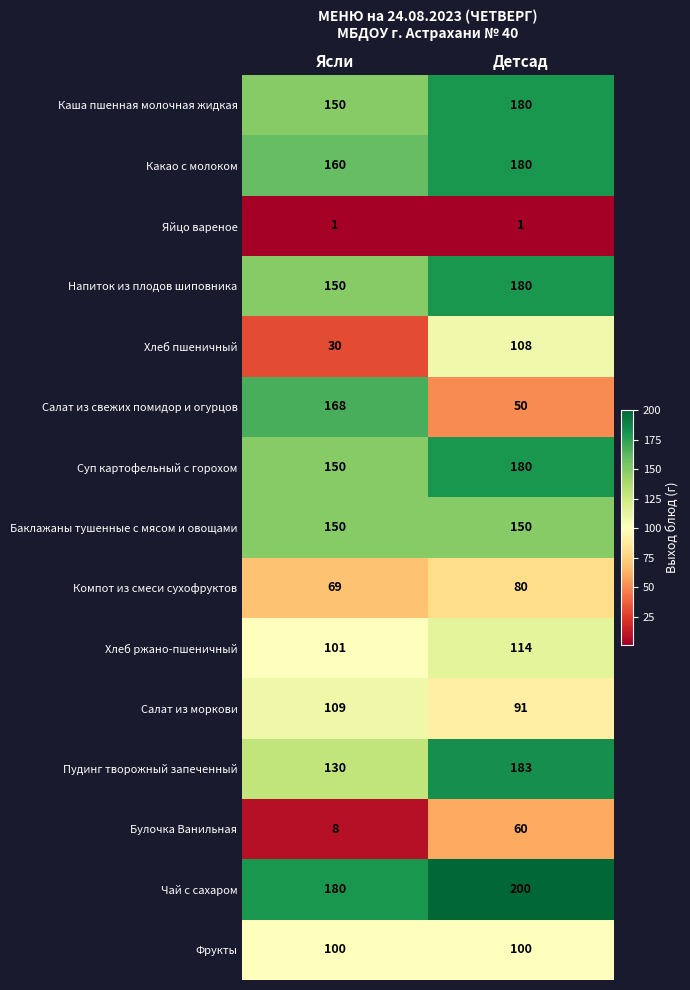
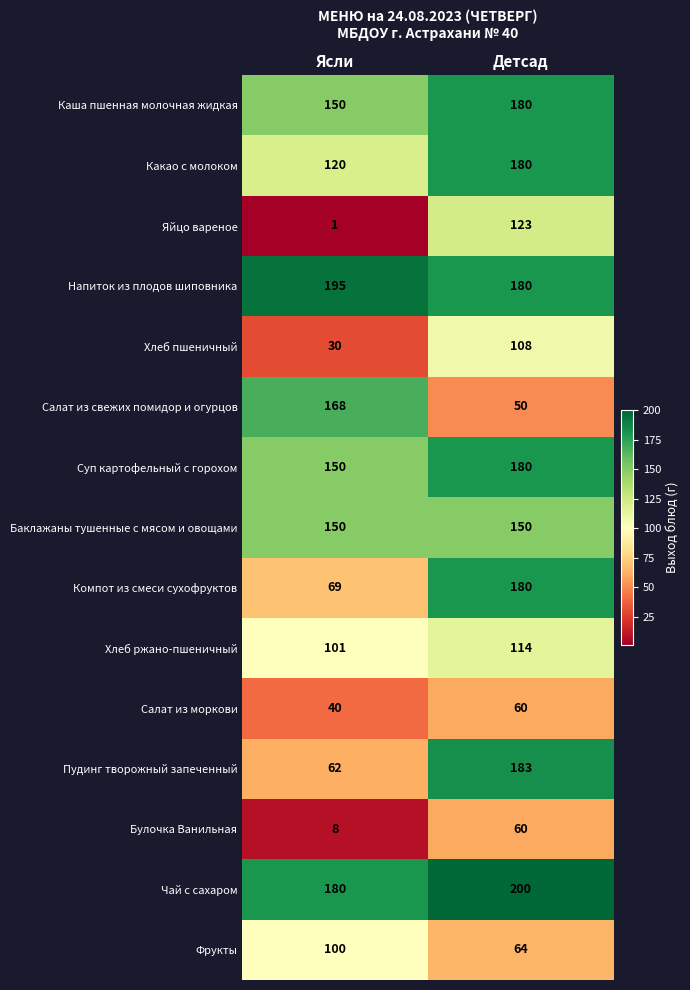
Какао с молоком, Ясли: 160 -> 120
Яйцо вареное, Детсад: 1 -> 123
Напиток из плодов шиповника, Ясли: 150 -> 195
Компот из смеси сухофруктов, Детсад: 80 -> 180
Салат из моркови, Ясли: 109 -> 40
Салат из моркови, Детсад: 91 -> 60
Пудинг творожный запеченный, Ясли: 130 -> 62
Фрукты, Детсад: 100 -> 64
